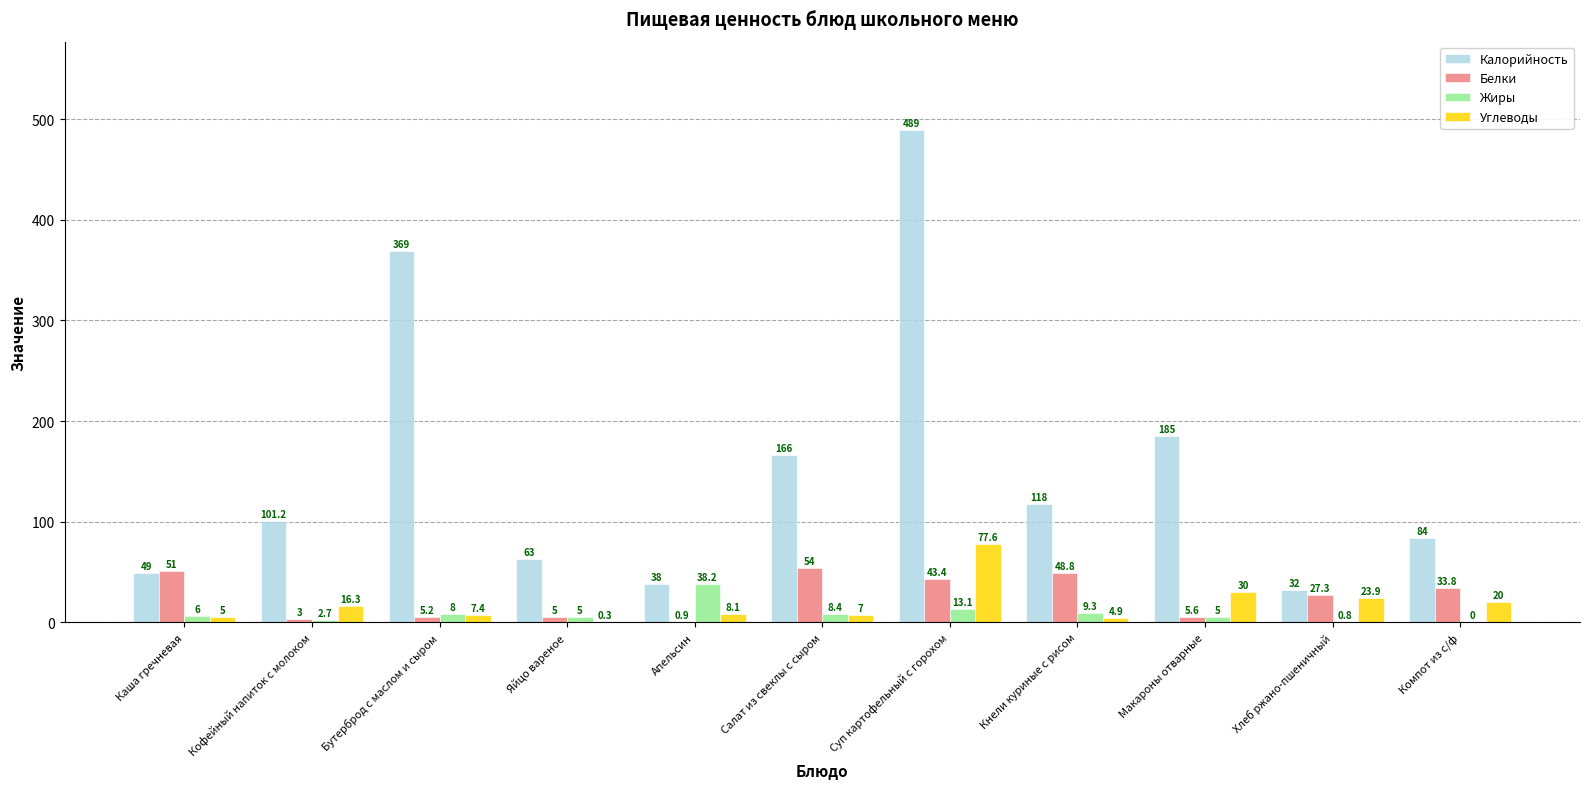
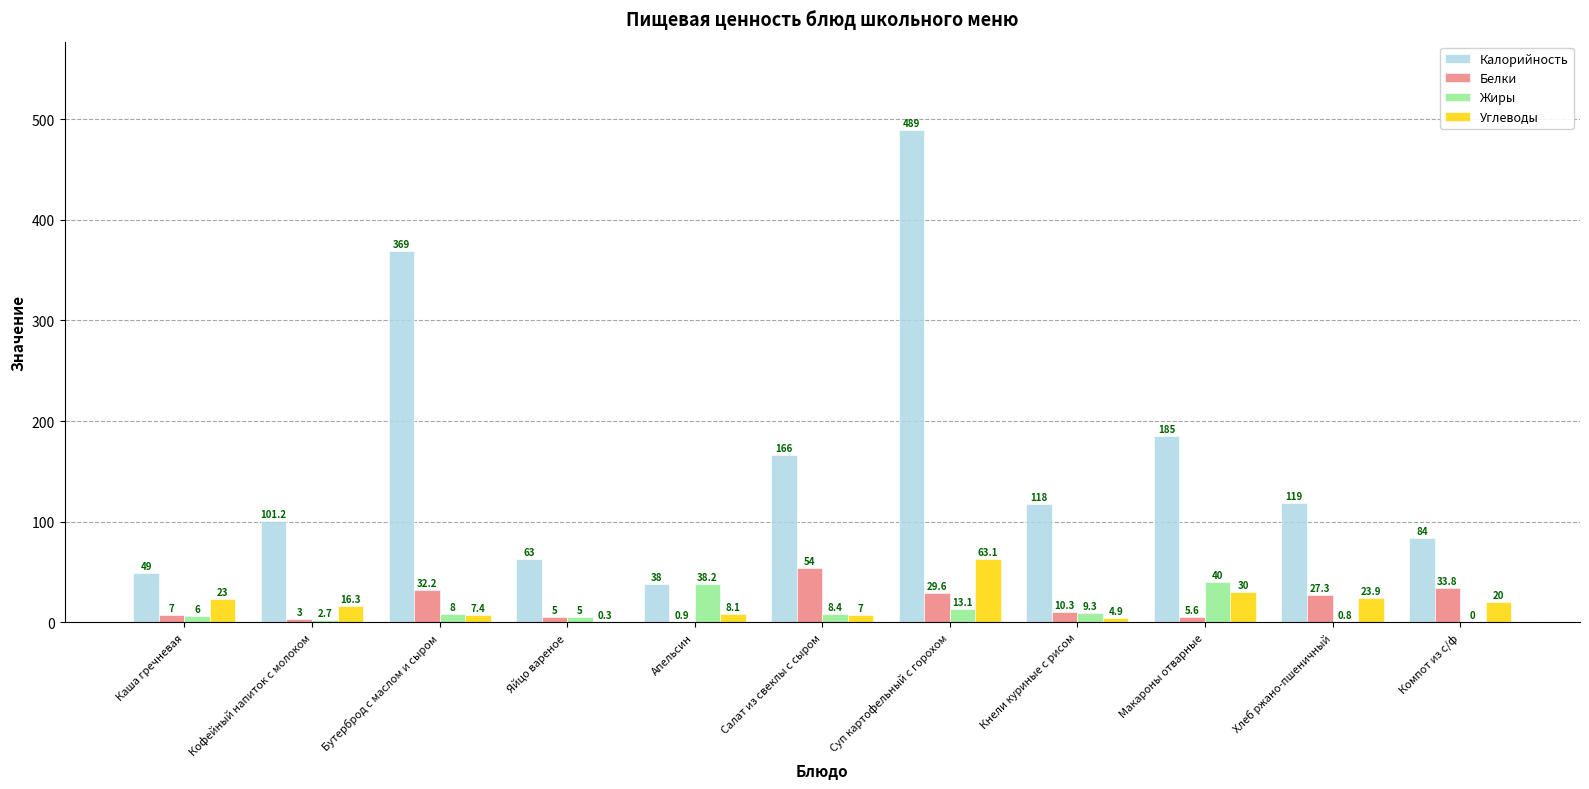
Белки, Каша гречневая: 51 -> 7
Углеводы, Каша гречневая: 5 -> 23
Белки, Бутерброд с маслом и сыром: 5.2 -> 32.2
Белки, Суп картофельный с горохом: 43.4 -> 29.6
Углеводы, Суп картофельный с горохом: 77.6 -> 63.1
Белки, Кнели куриные с рисом: 48.8 -> 10.3
Жиры, Макароны отварные: 5 -> 40
Калорийность, Хлеб ржано-пшеничный: 32 -> 119
